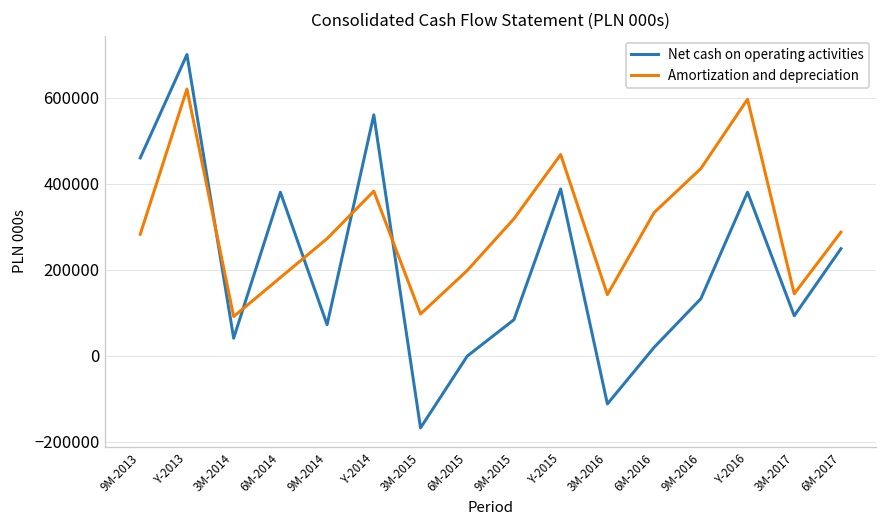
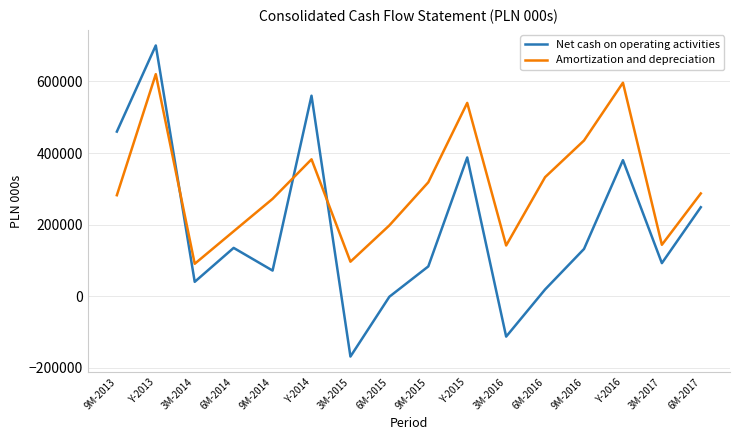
Net cash on operating activities, 6M-2014: 380000 -> 140000
Amortization and depreciation, Y-2015: 470000 -> 540000
